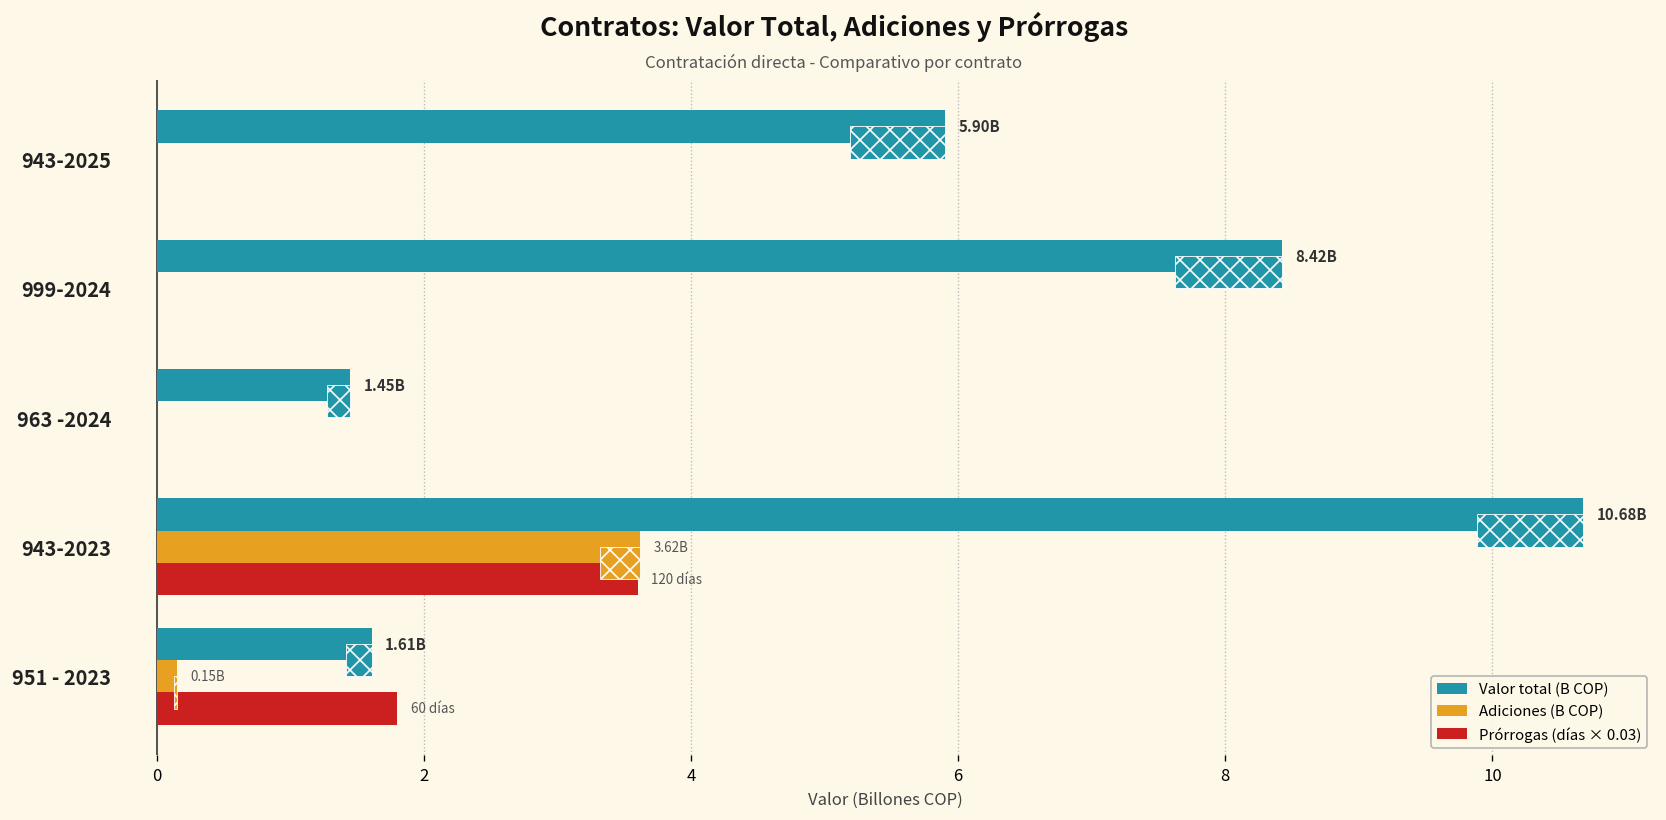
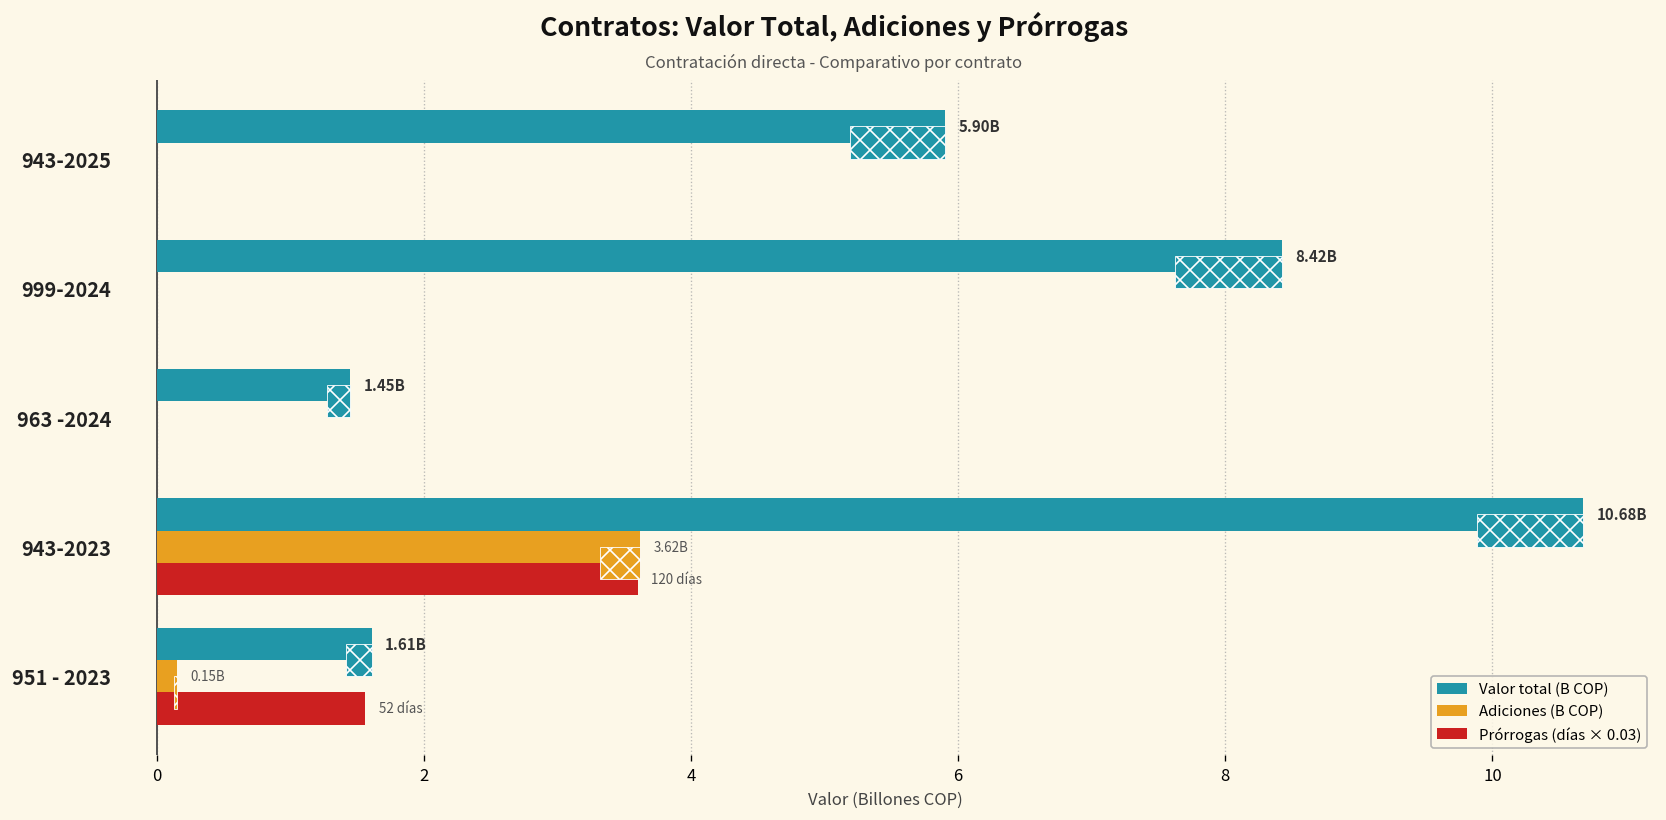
Prórrogas (días × 0.03), 951 - 2023: 60 -> 52
